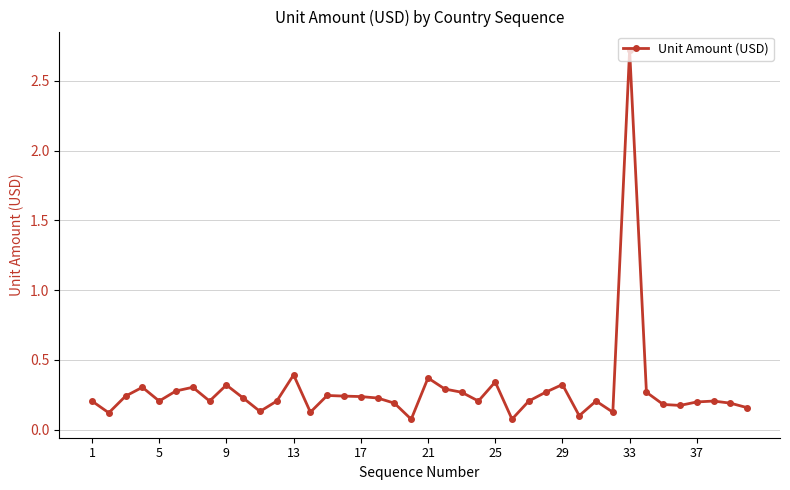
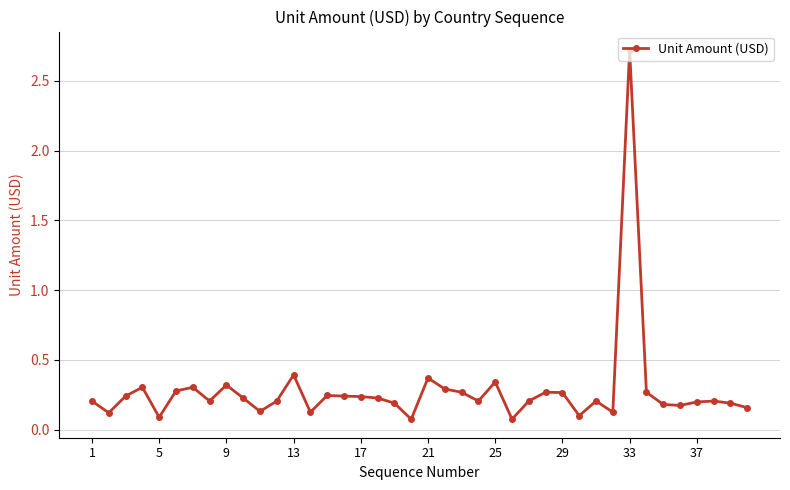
5: 0.20 -> 0.09
29: 0.32 -> 0.27
